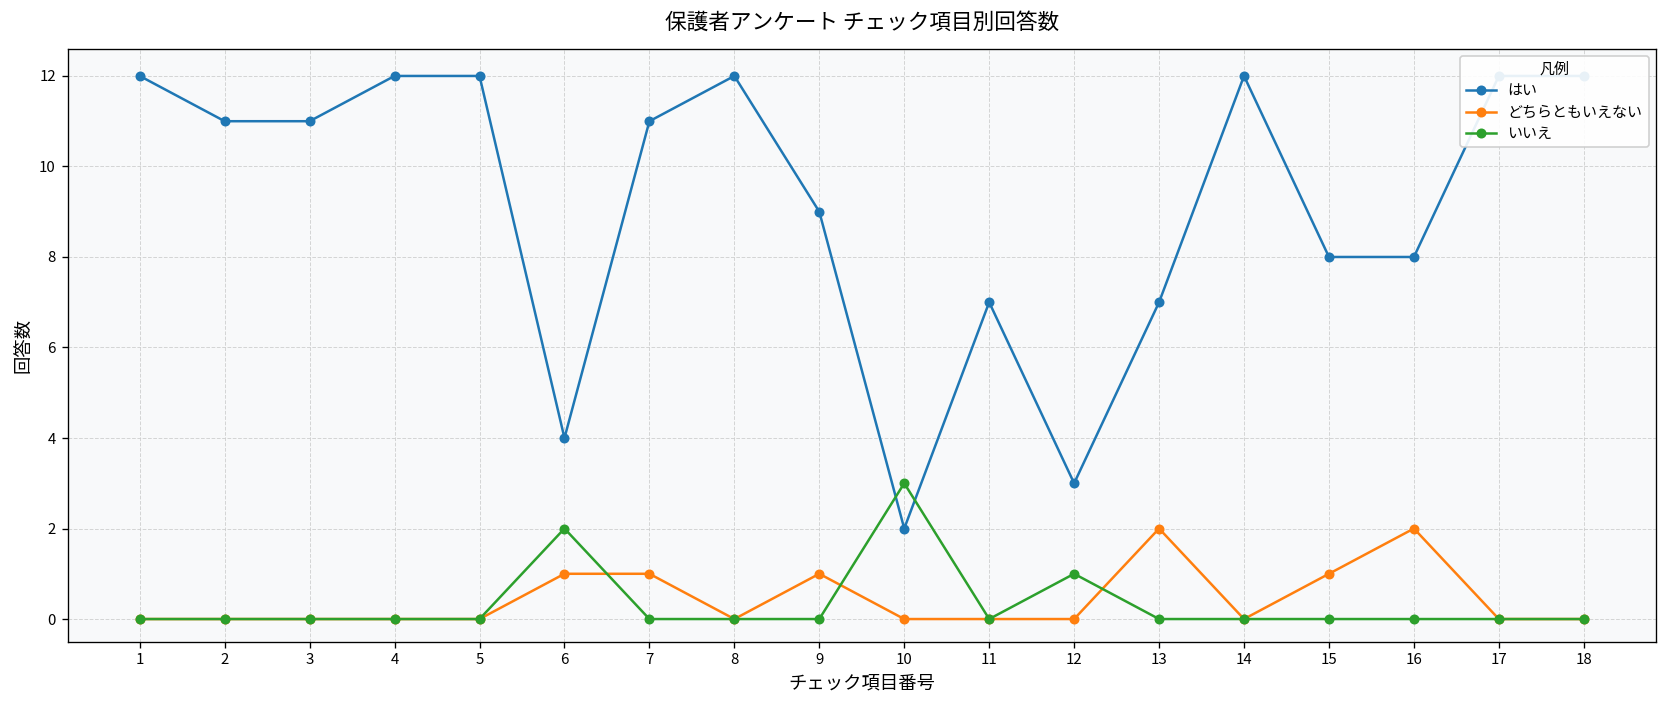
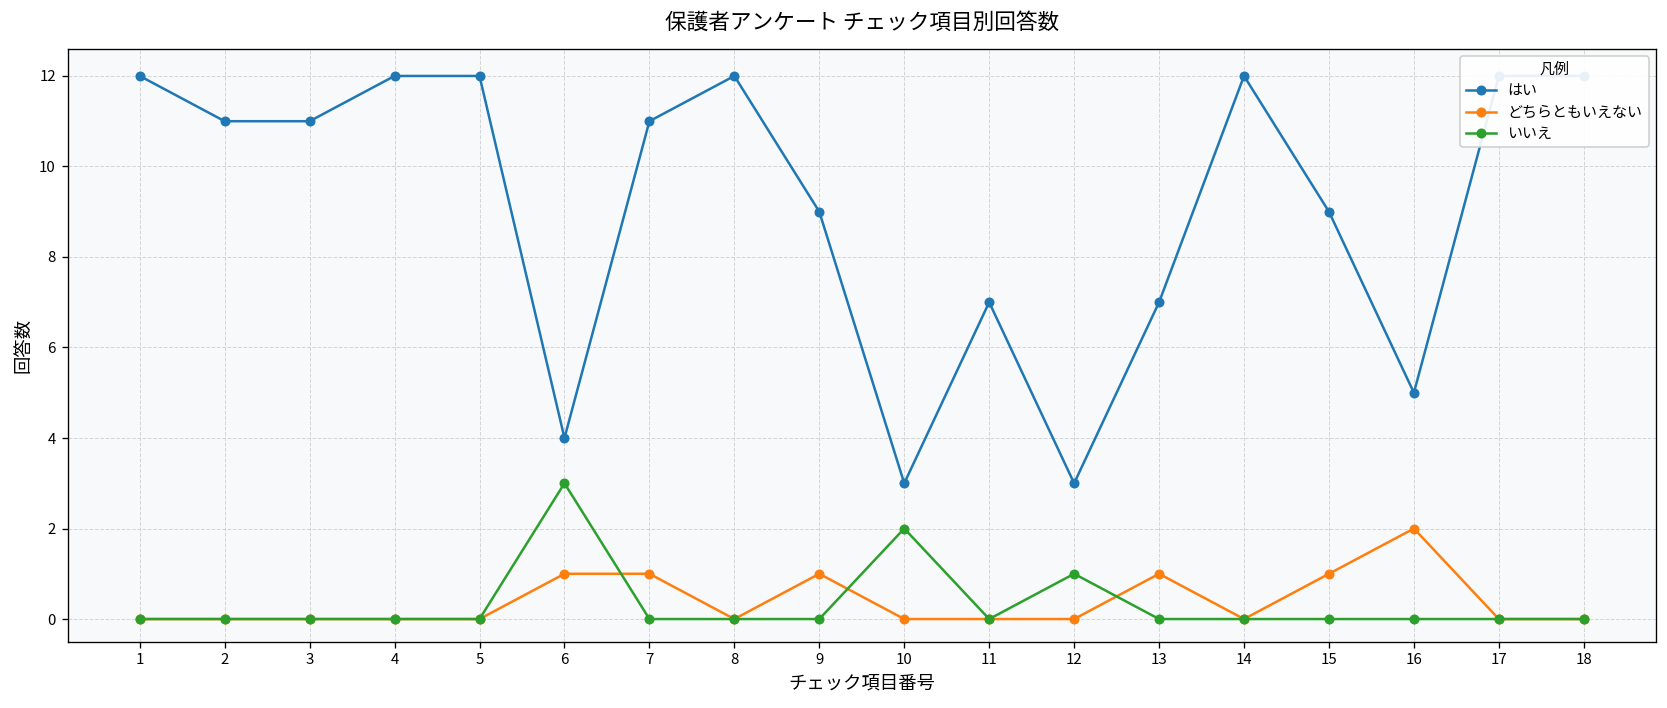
いいえ, 6: 2 -> 3
はい, 10: 2 -> 3
いいえ, 10: 3 -> 2
どちらともいえない, 13: 2 -> 1
はい, 15: 8 -> 9
はい, 16: 8 -> 5
